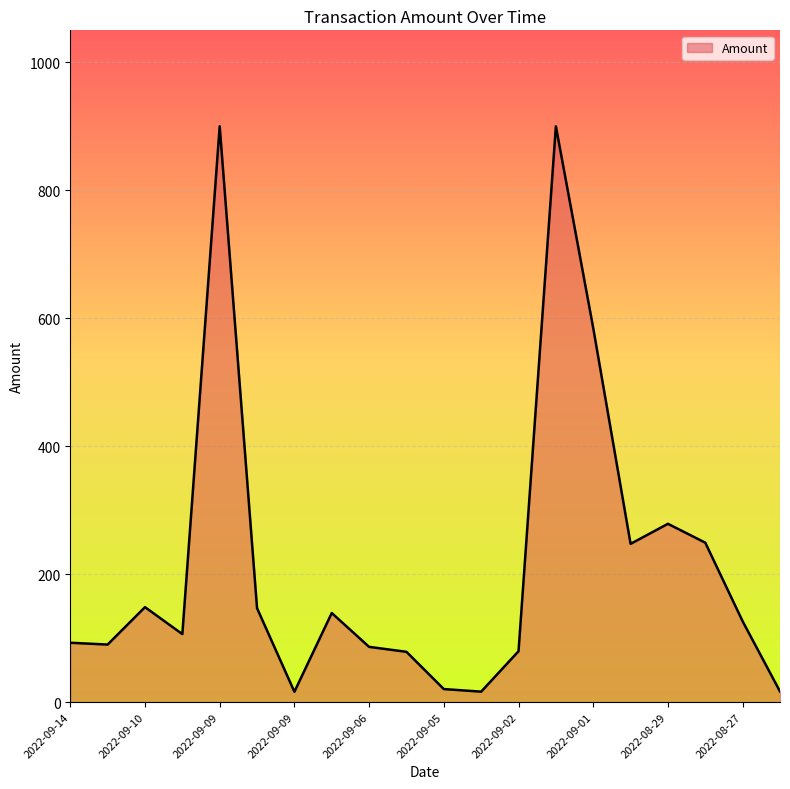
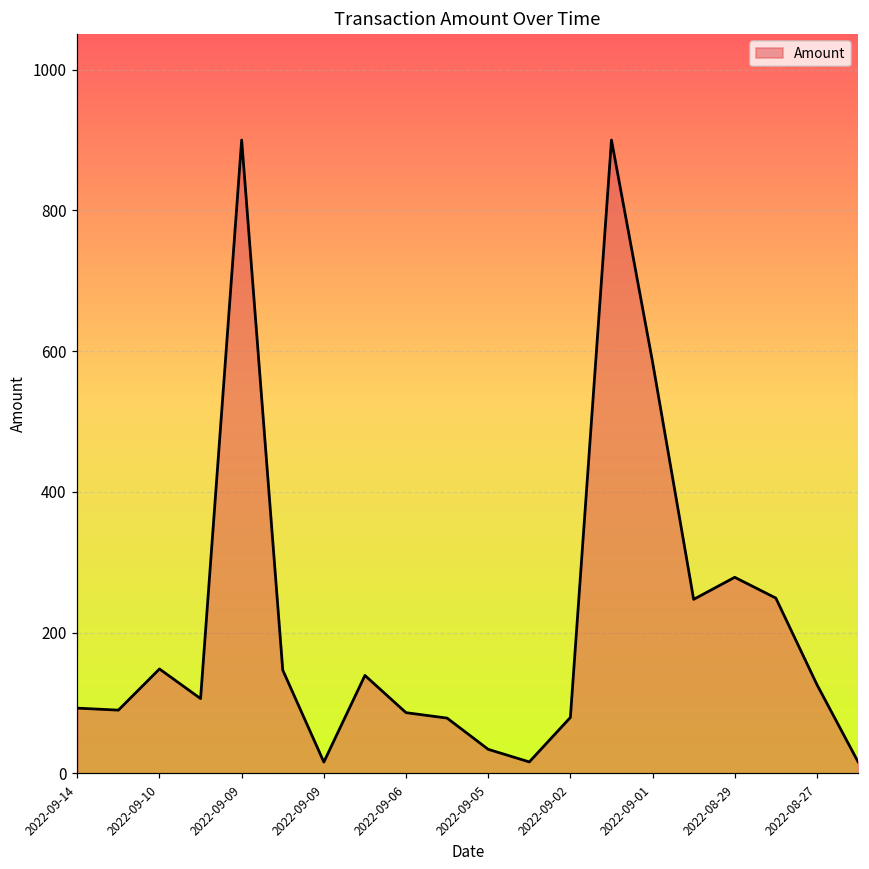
2022-09-05: 20 -> 30
